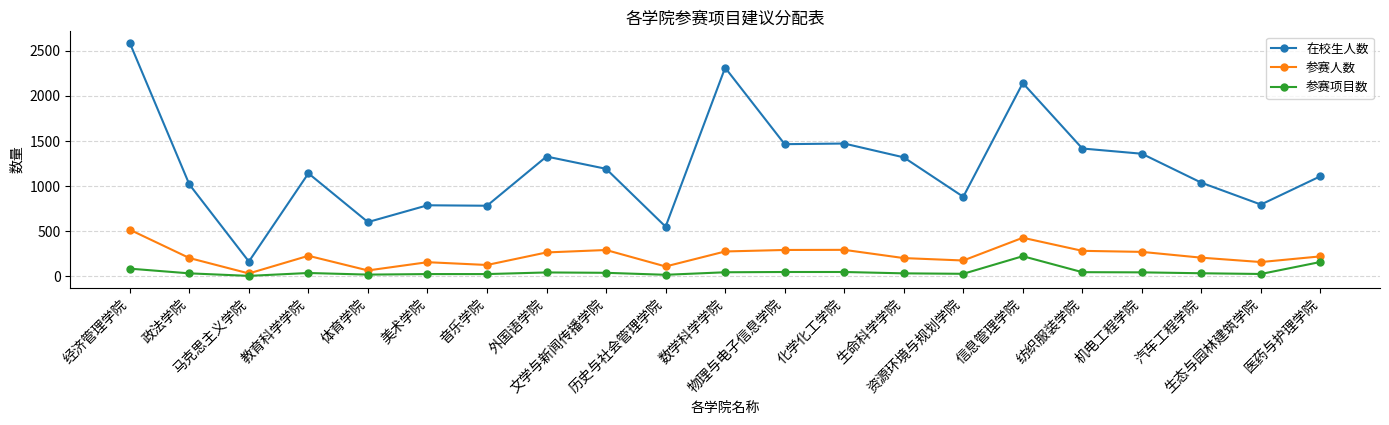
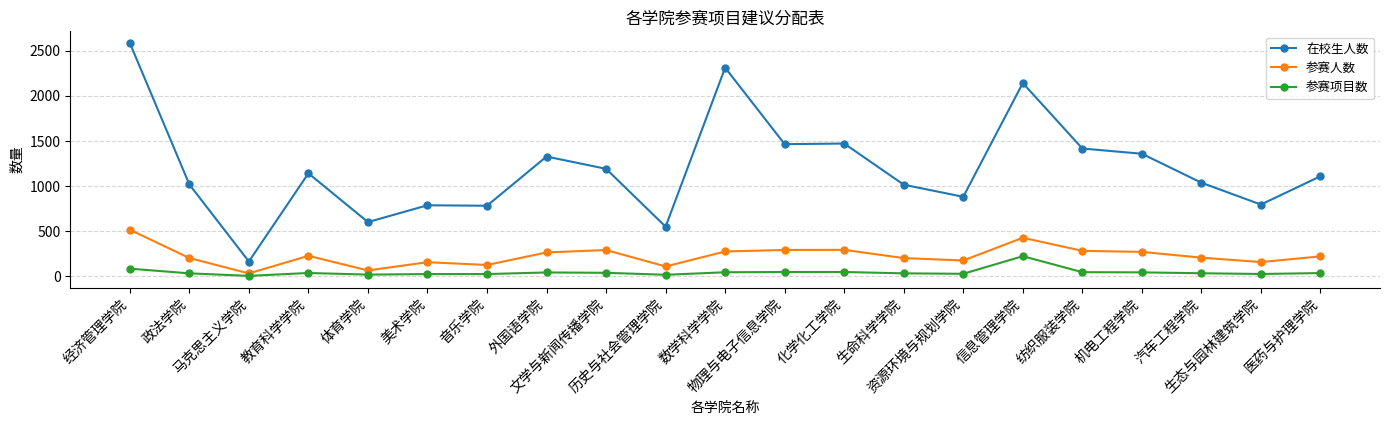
在校生人数, 生命科学学院: 1300 -> 1000
参赛项目数, 医药与护理学院: 200 -> 0
